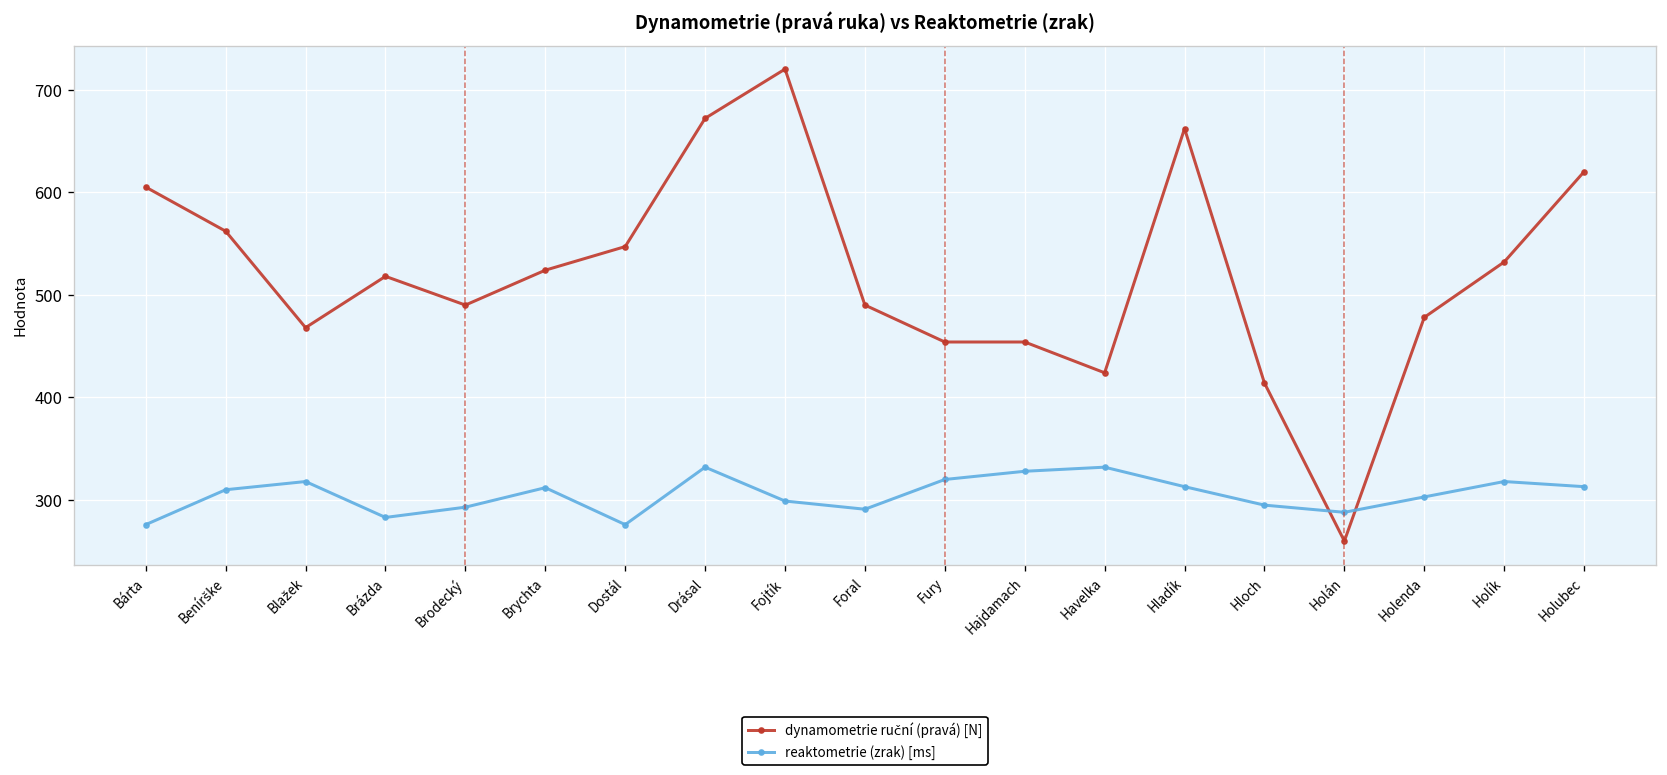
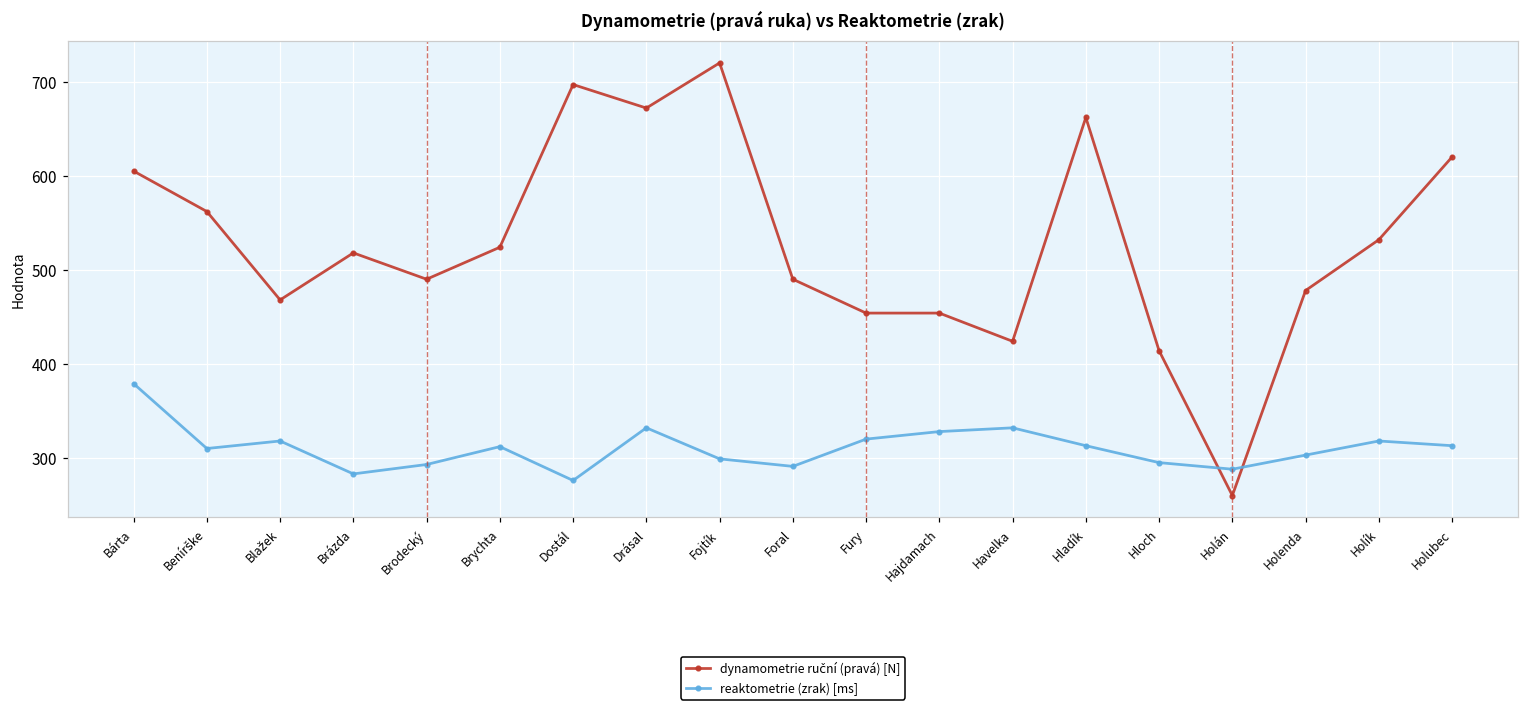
reaktometrie (zrak) [ms], Bárta: 280 -> 380
dynamometrie ruční (pravá) [N], Dostál: 550 -> 700
